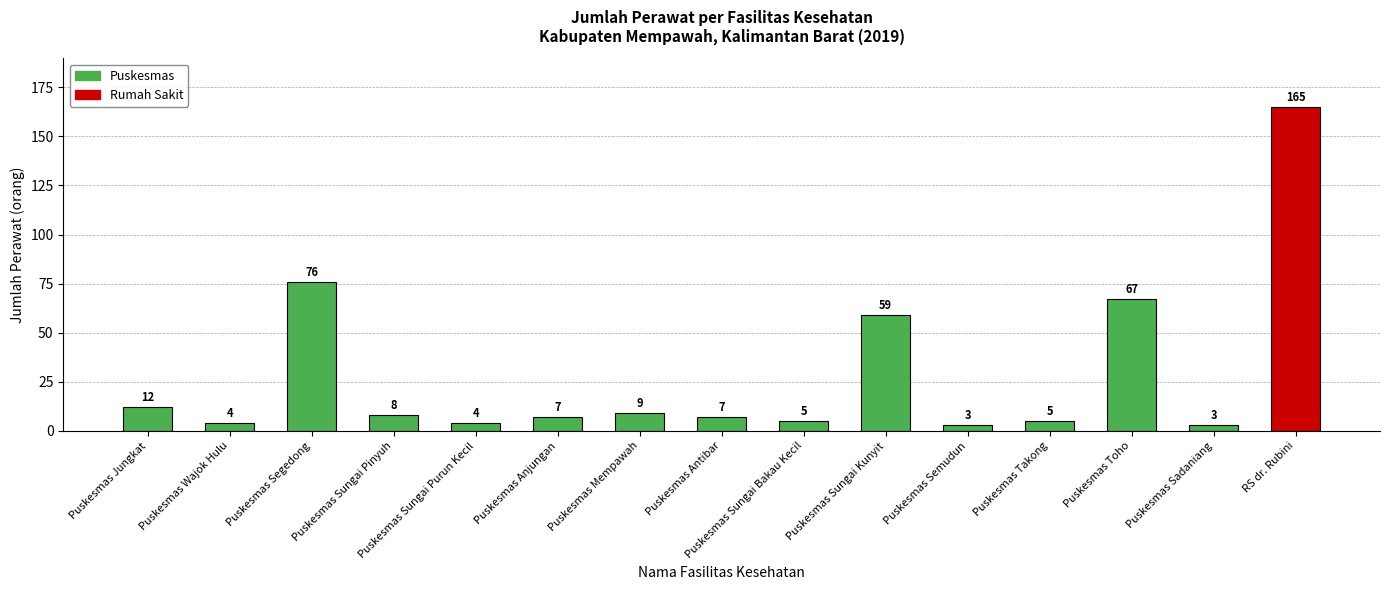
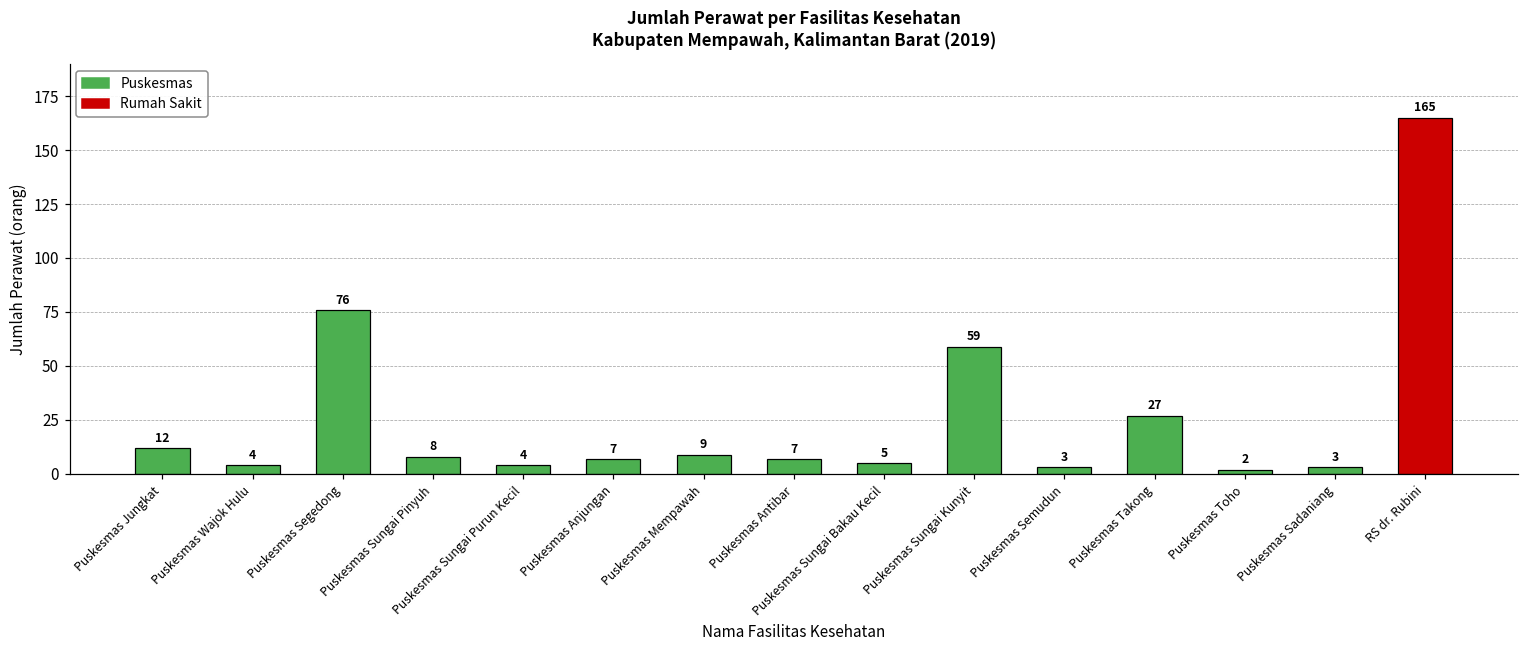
Puskesmas Takong: 5 -> 27
Puskesmas Toho: 67 -> 2
